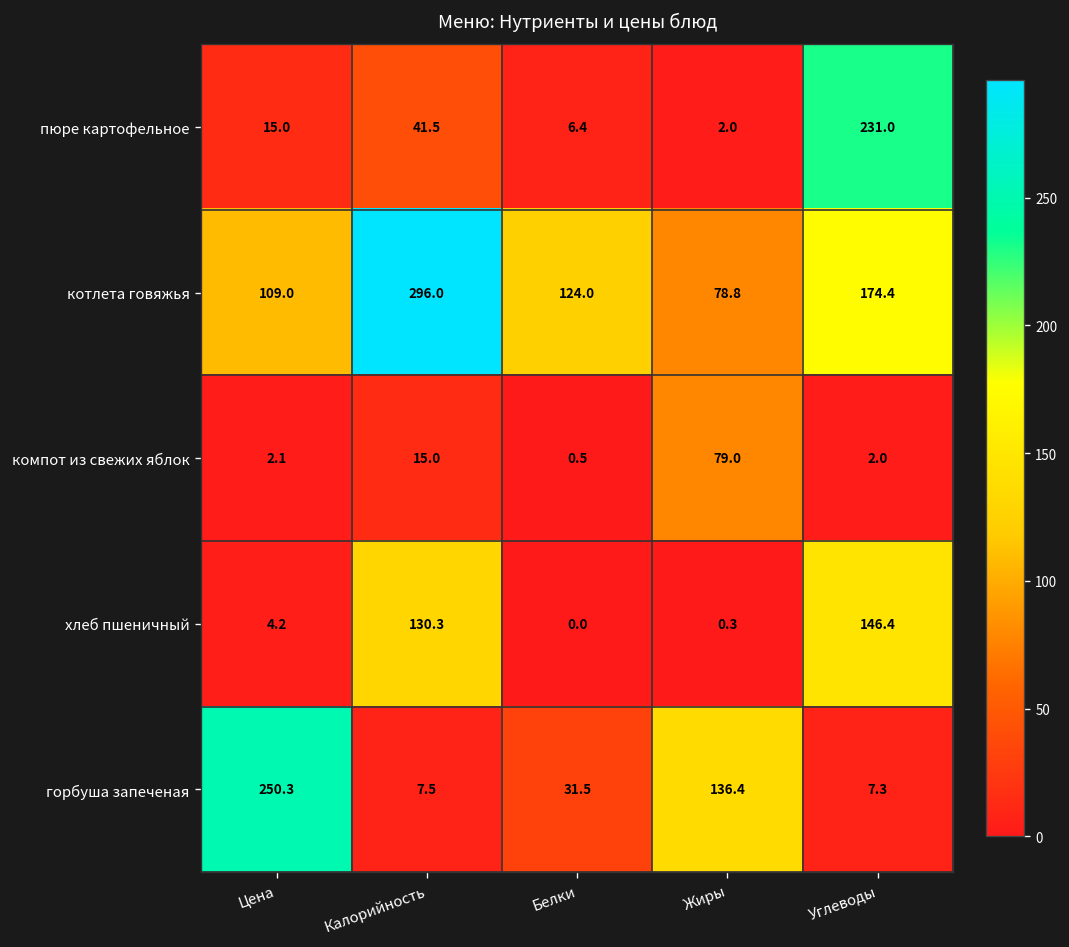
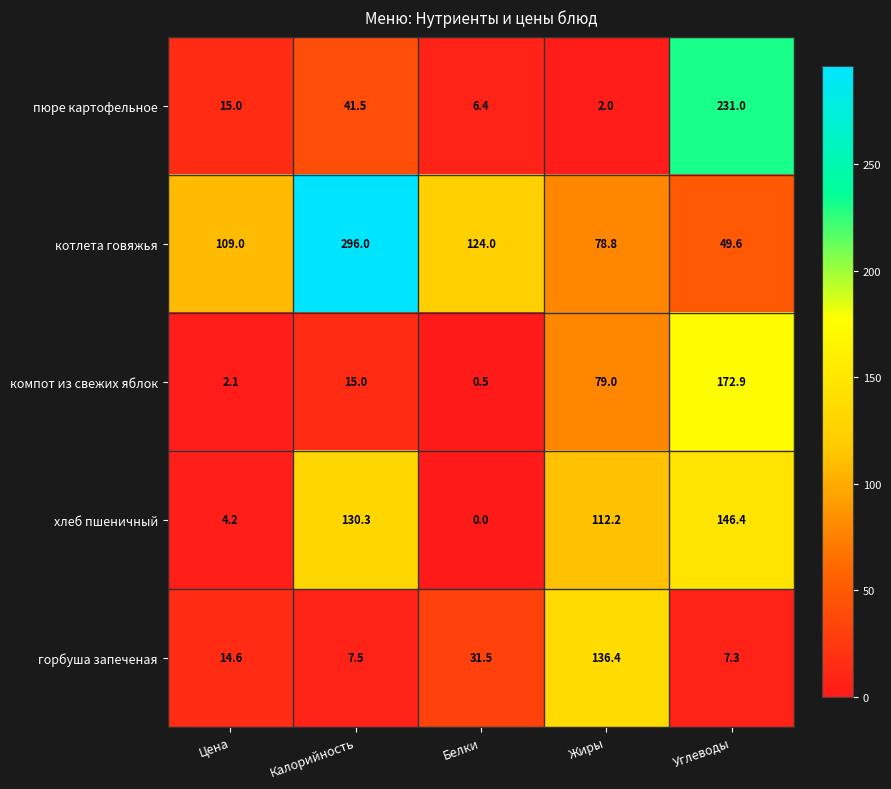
котлета говяжья, Углеводы: 174.4 -> 49.6
компот из свежих яблок, Углеводы: 2.0 -> 172.9
хлеб пшеничный, Жиры: 0.3 -> 112.2
горбуша запеченая, Цена: 250.3 -> 14.6
